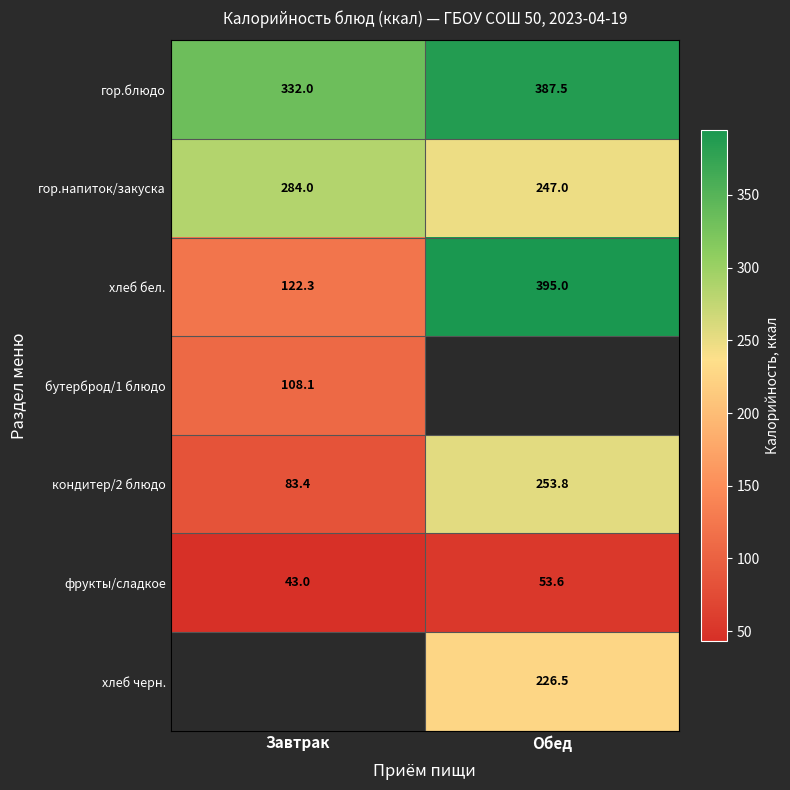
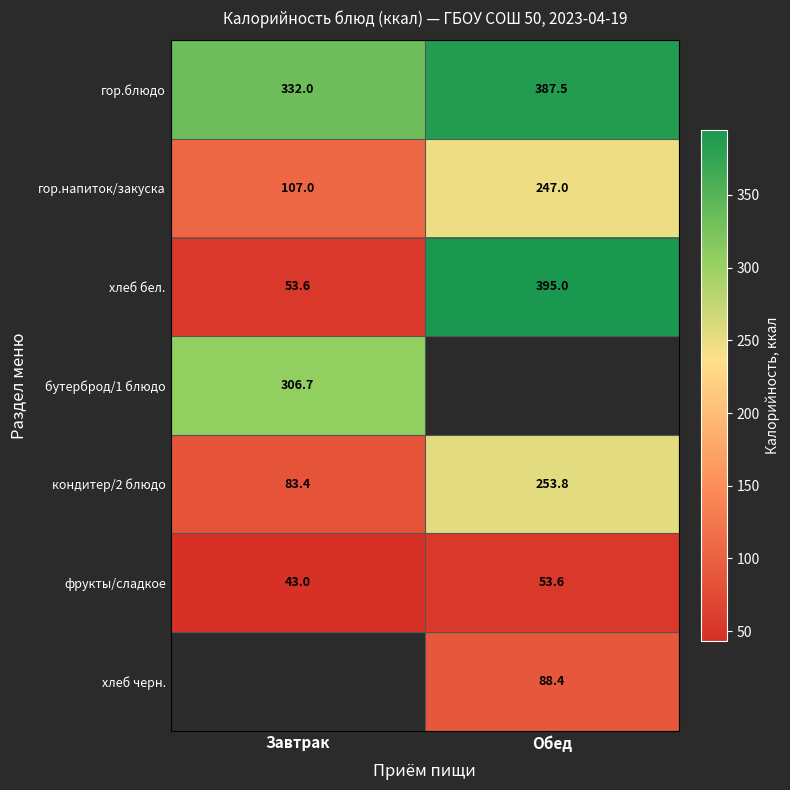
гор.напиток/закуска, Завтрак: 284.0 -> 107.0
хлеб бел., Завтрак: 122.3 -> 53.6
бутерброд/1 блюдо, Завтрак: 108.1 -> 306.7
хлеб черн., Обед: 226.5 -> 88.4
